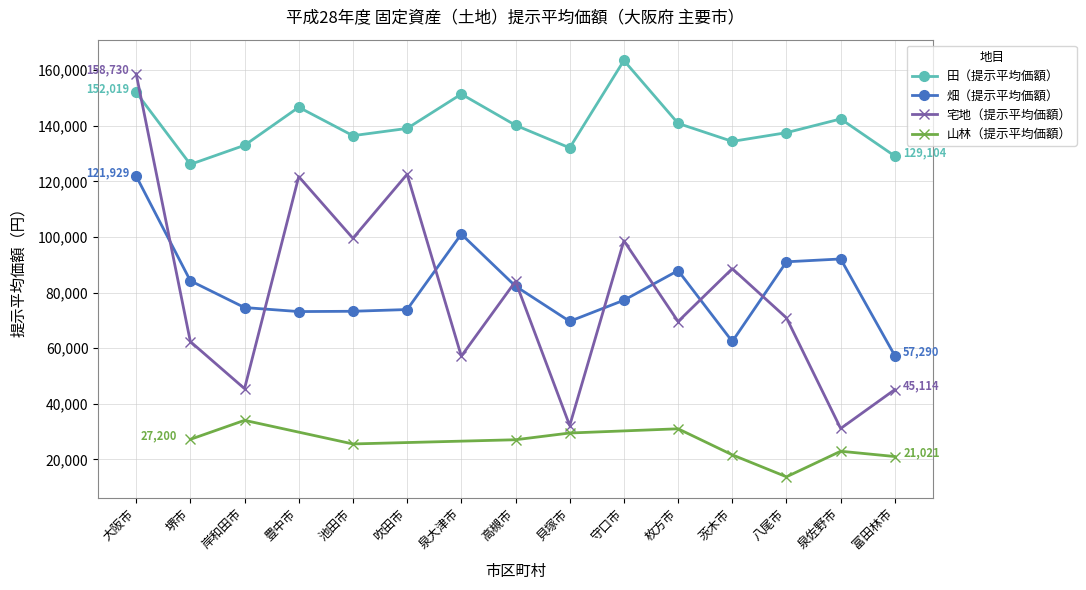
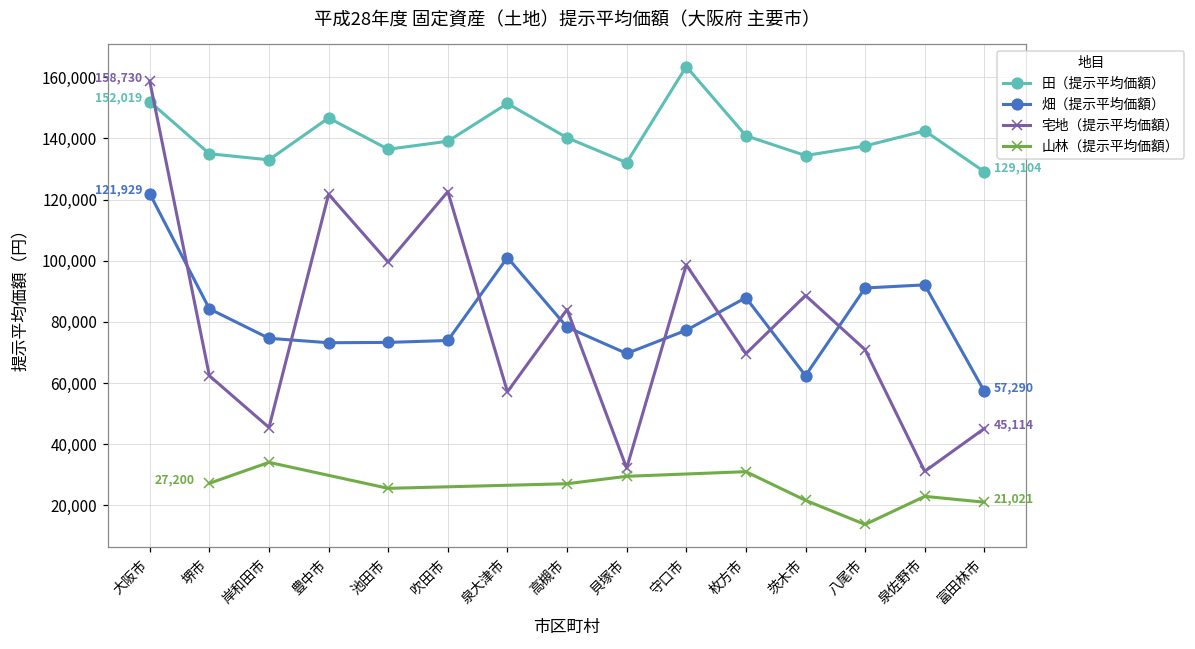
田（提示平均価額）, 堺市: 126,000 -> 135,000
畑（提示平均価額）, 高槻市: 82,000 -> 78,000
